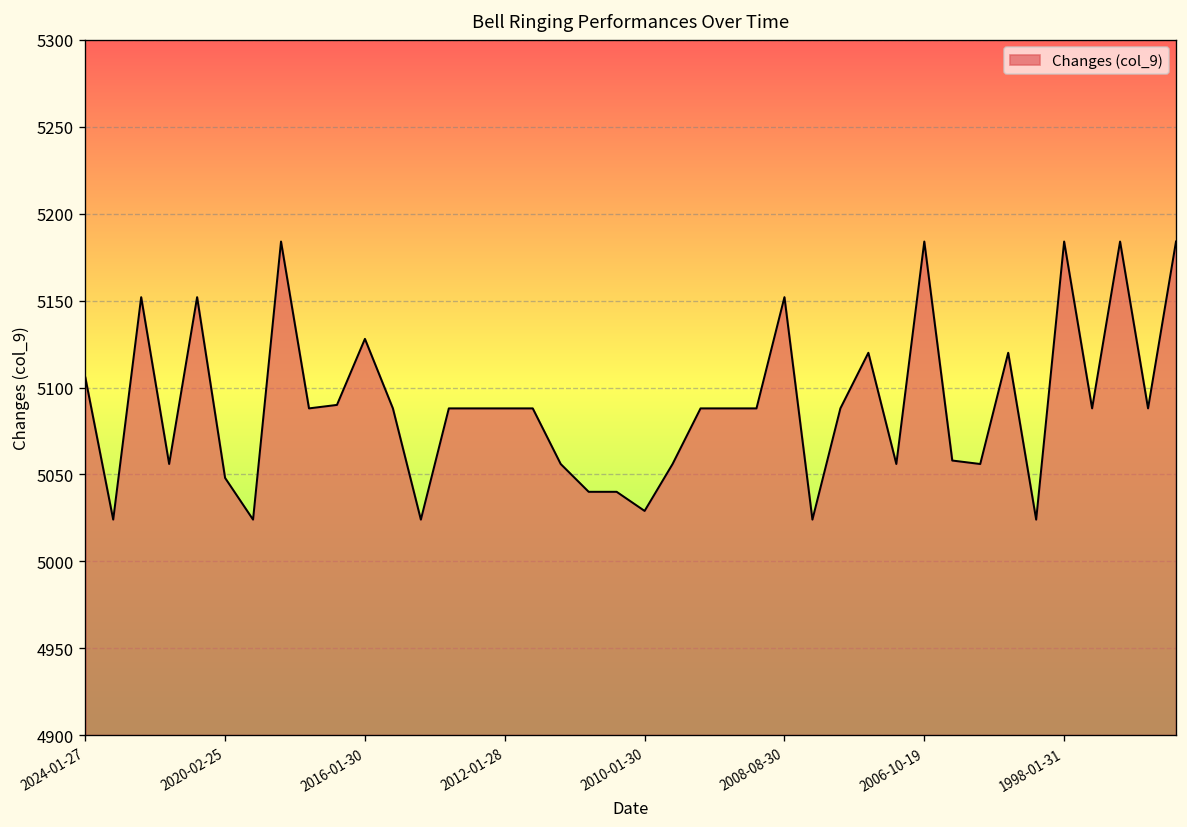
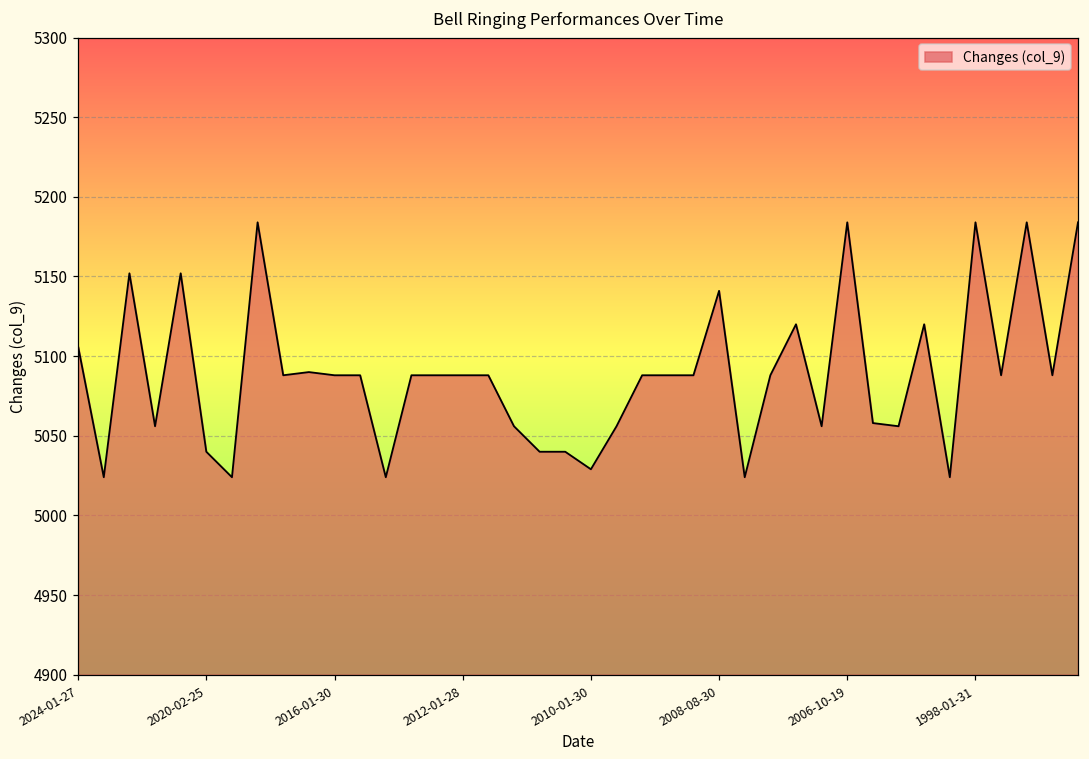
2020-02-25: 5048 -> 5040
2016-01-30: 5128 -> 5088
2008-08-30: 5152 -> 5141
